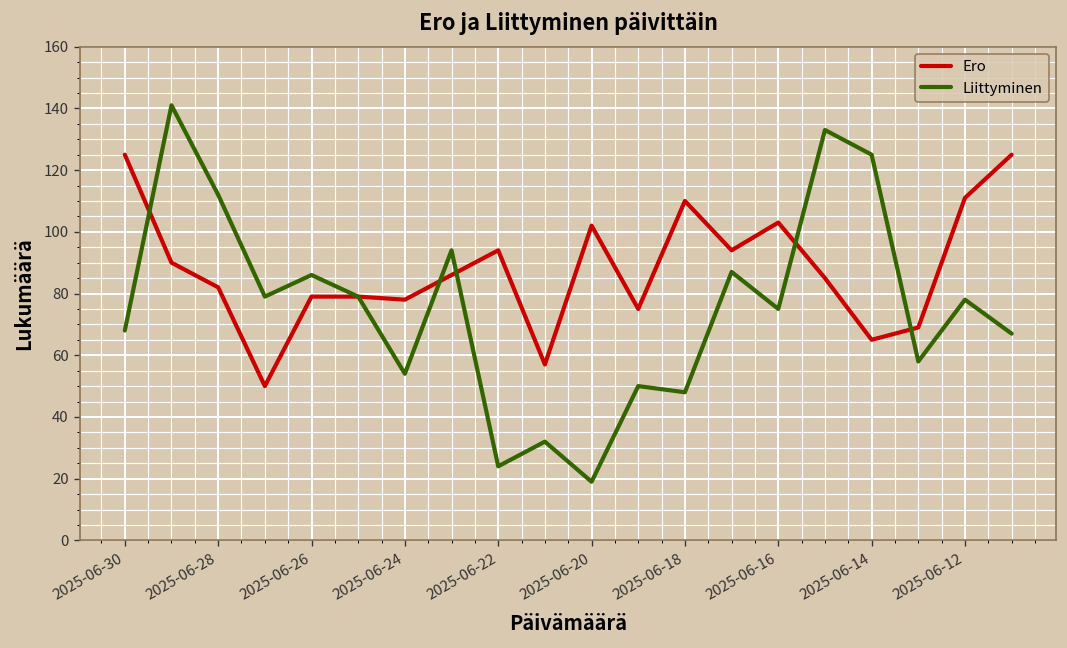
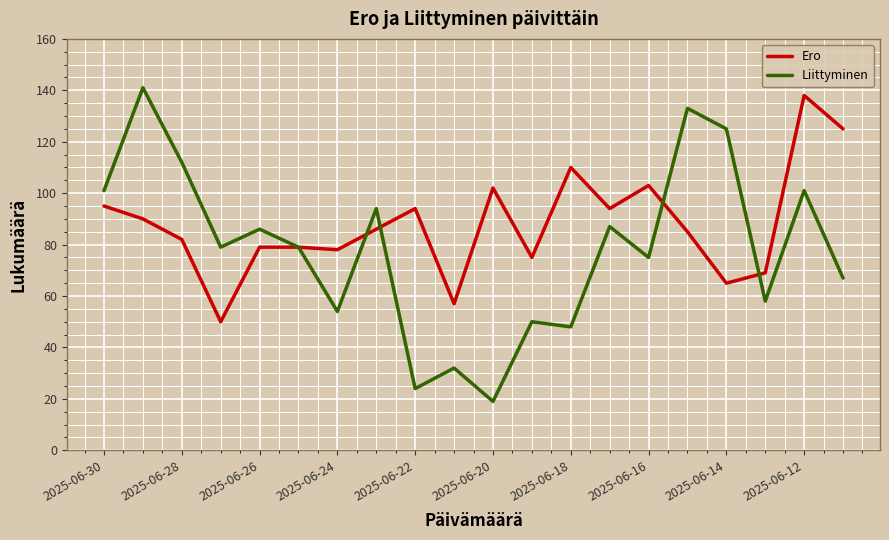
Ero, 2025-06-30: 125 -> 95
Liittyminen, 2025-06-30: 68 -> 101
Ero, 2025-06-12: 111 -> 138
Liittyminen, 2025-06-12: 78 -> 101
